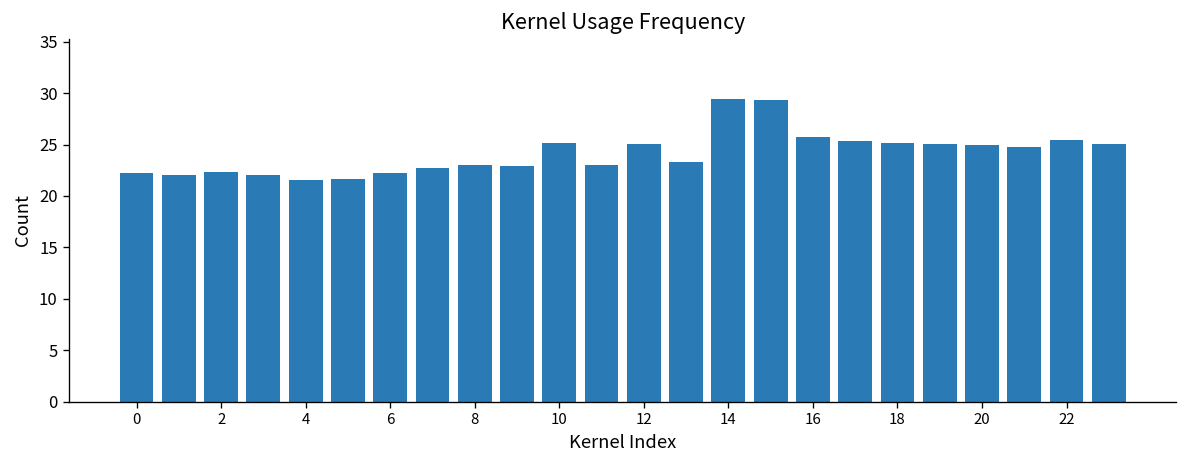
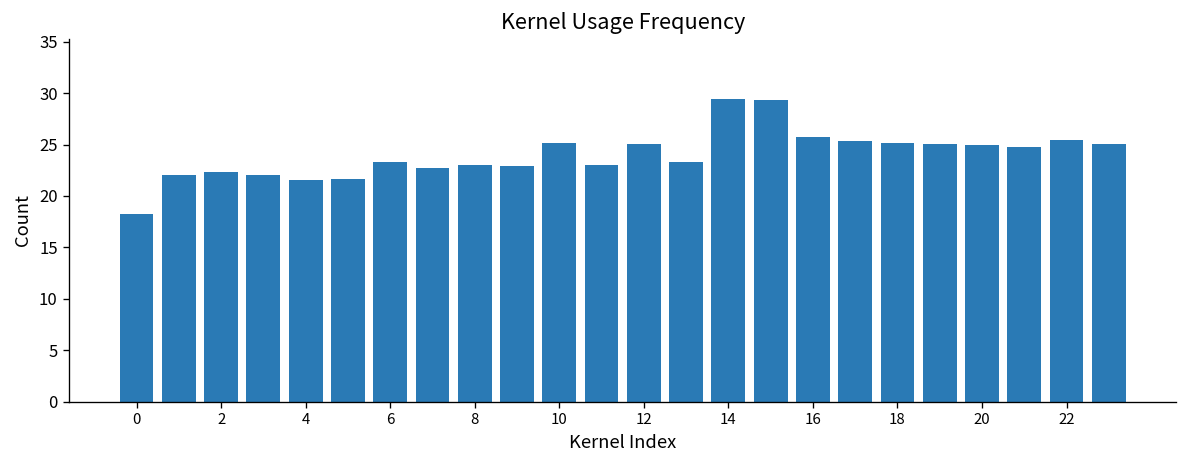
0: 22 -> 18
6: 22 -> 23
